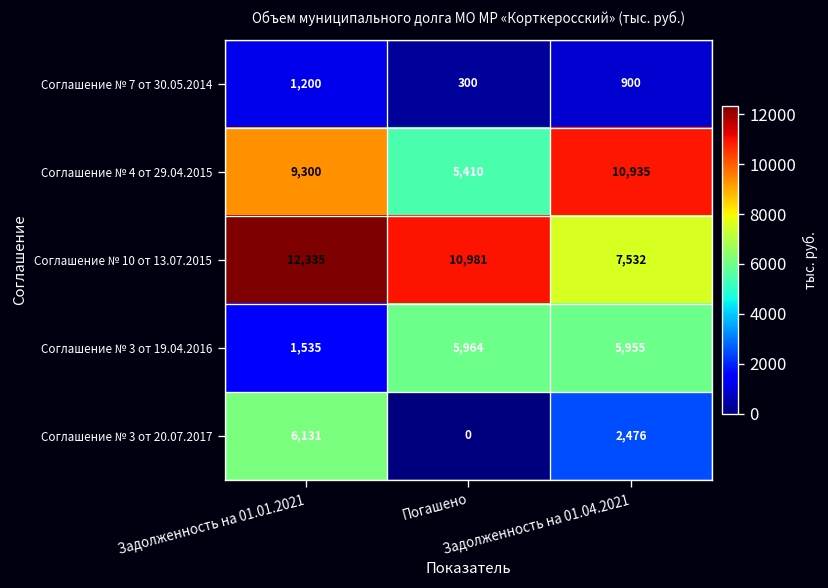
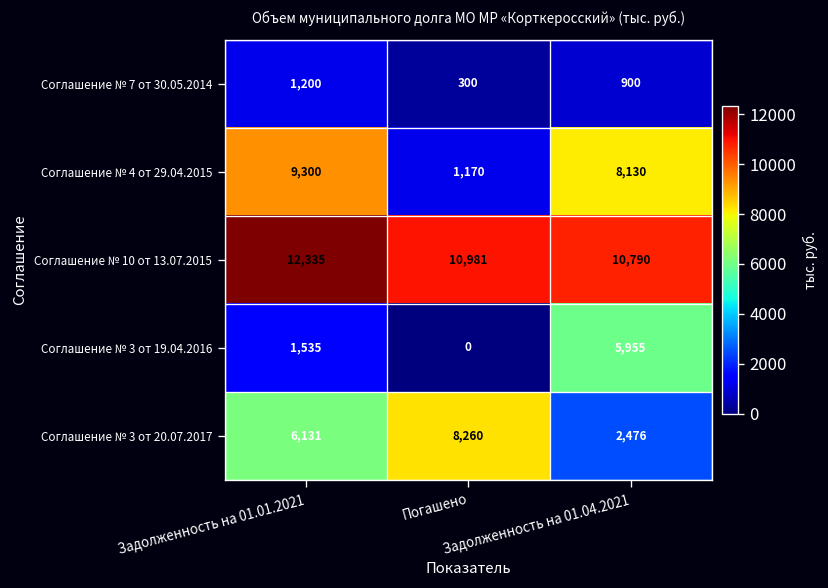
Соглашение № 4 от 29.04.2015, Погашено: 5,410 -> 1,170
Соглашение № 4 от 29.04.2015, Задолженность на 01.04.2021: 10,935 -> 8,130
Соглашение № 10 от 13.07.2015, Задолженность на 01.04.2021: 7,532 -> 10,790
Соглашение № 3 от 19.04.2016, Погашено: 5,964 -> 0
Соглашение № 3 от 20.07.2017, Погашено: 0 -> 8,260
